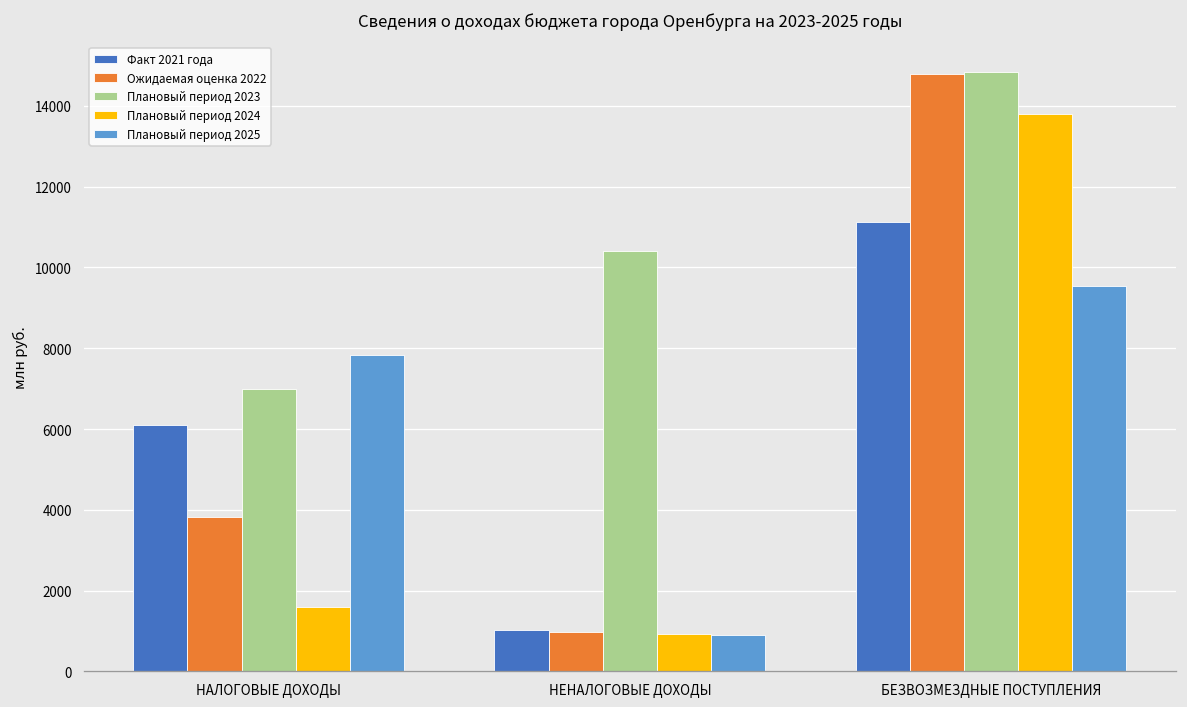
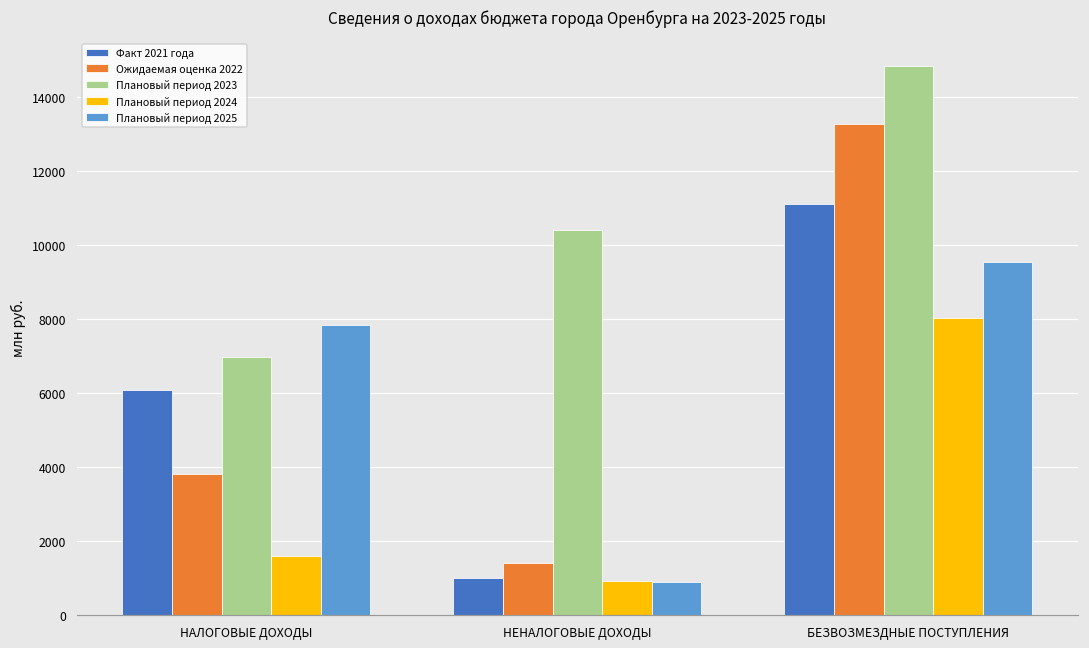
Ожидаемая оценка 2022, НЕНАЛОГОВЫЕ ДОХОДЫ: 1000 -> 1400
Ожидаемая оценка 2022, БЕЗВОЗМЕЗДНЫЕ ПОСТУПЛЕНИЯ: 14800 -> 13300
Плановый период 2024, БЕЗВОЗМЕЗДНЫЕ ПОСТУПЛЕНИЯ: 13800 -> 8000
